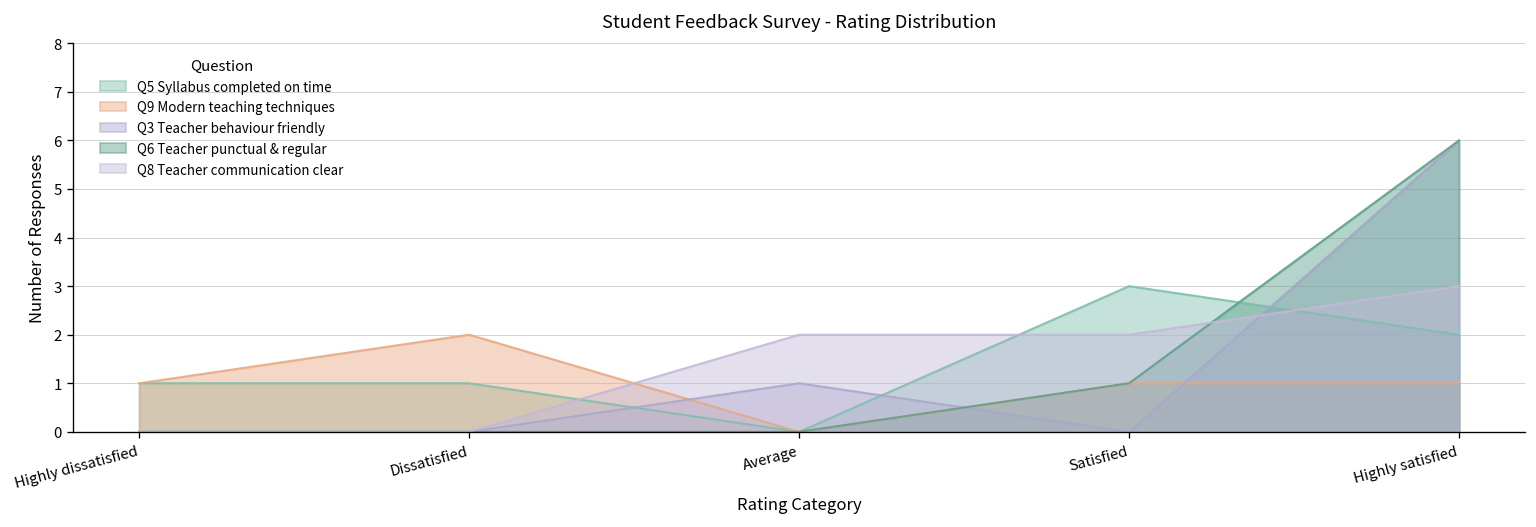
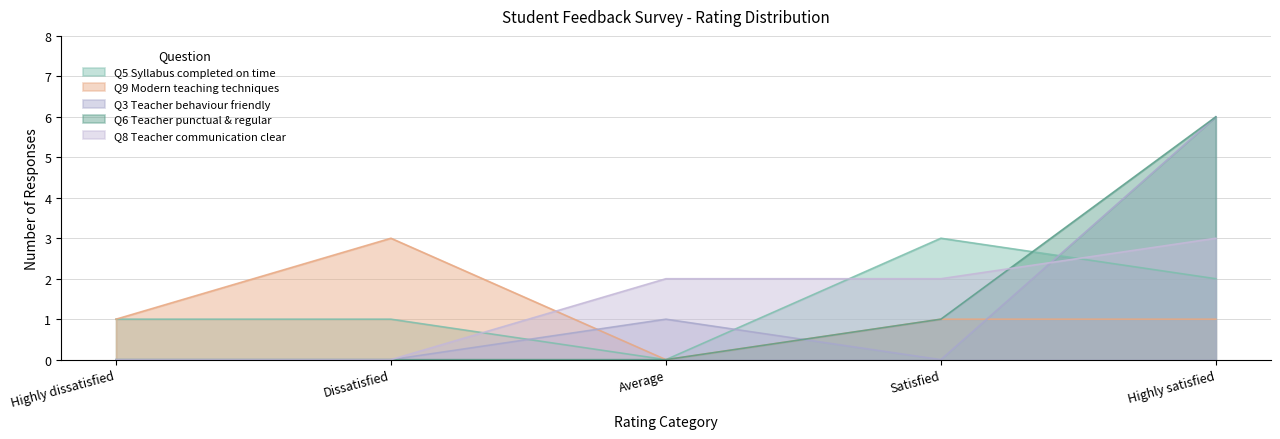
Q9 Modern teaching techniques, Dissatisfied: 2 -> 3
